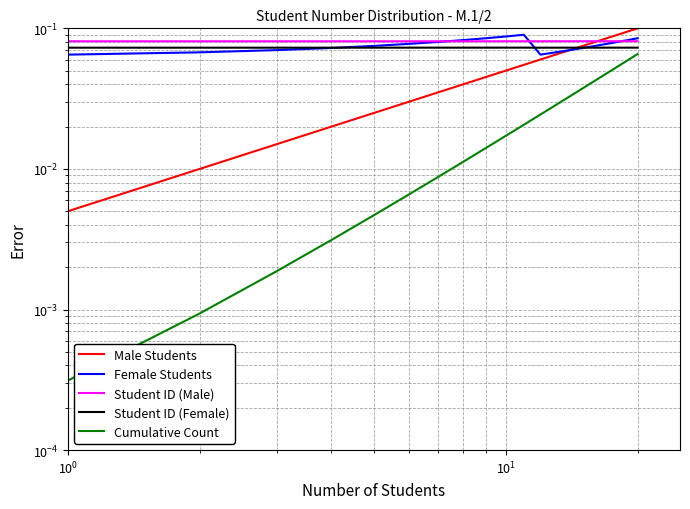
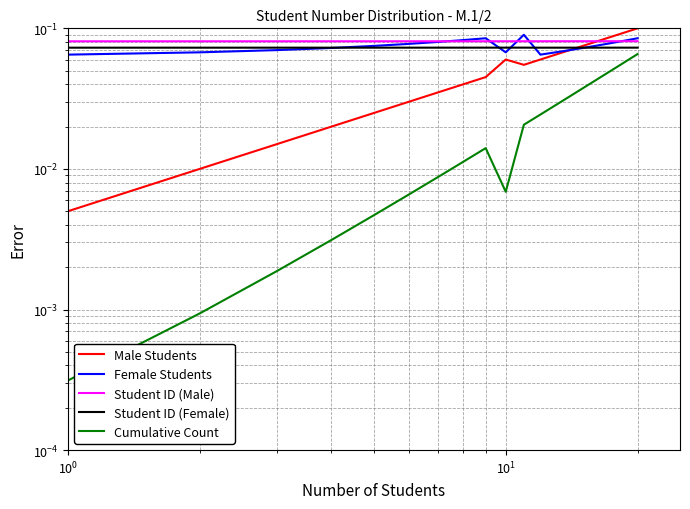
Male Students, 10^1: 0.050 -> 0.060
Female Students, 10^1: 0.09 -> 0.07
Cumulative Count, 10^1: 0.017 -> 0.007
